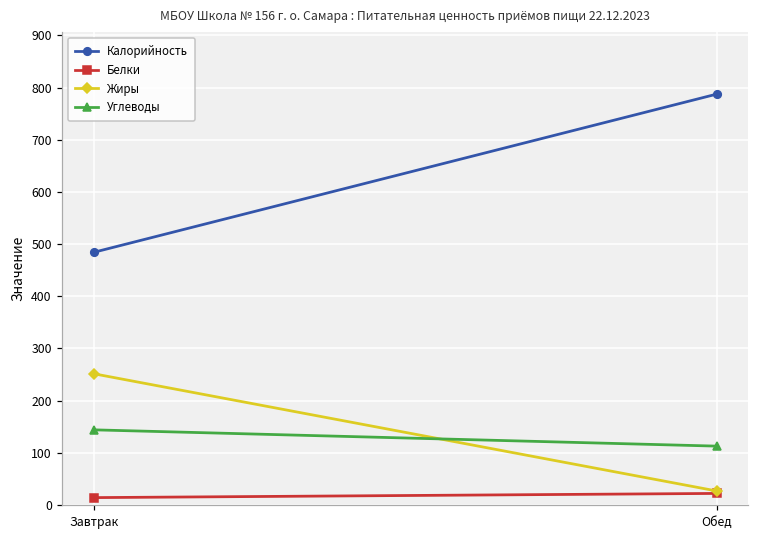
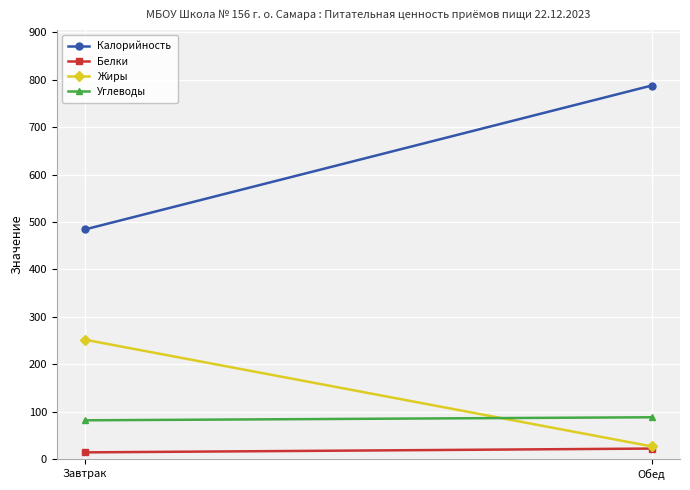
Углеводы, Завтрак: 140 -> 80
Углеводы, Обед: 110 -> 90
